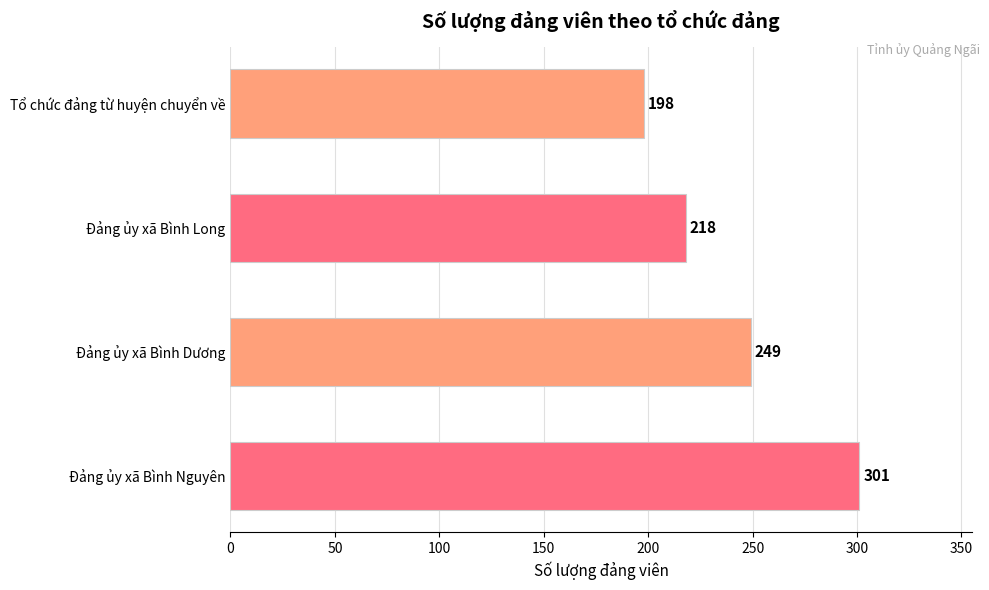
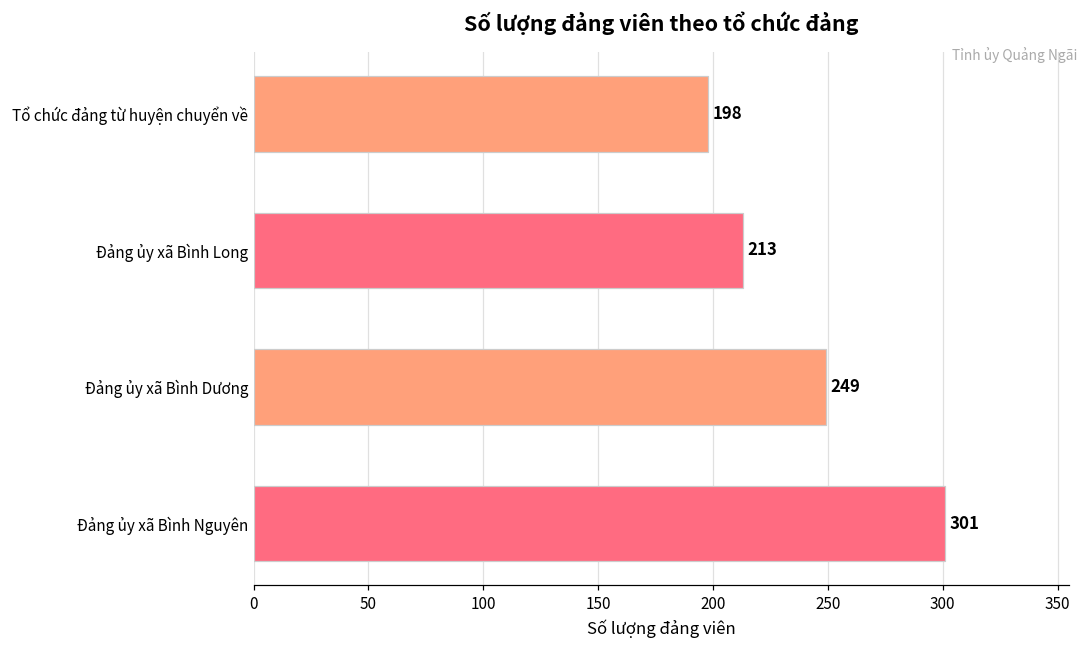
Đảng ủy xã Bình Long: 218 -> 213
